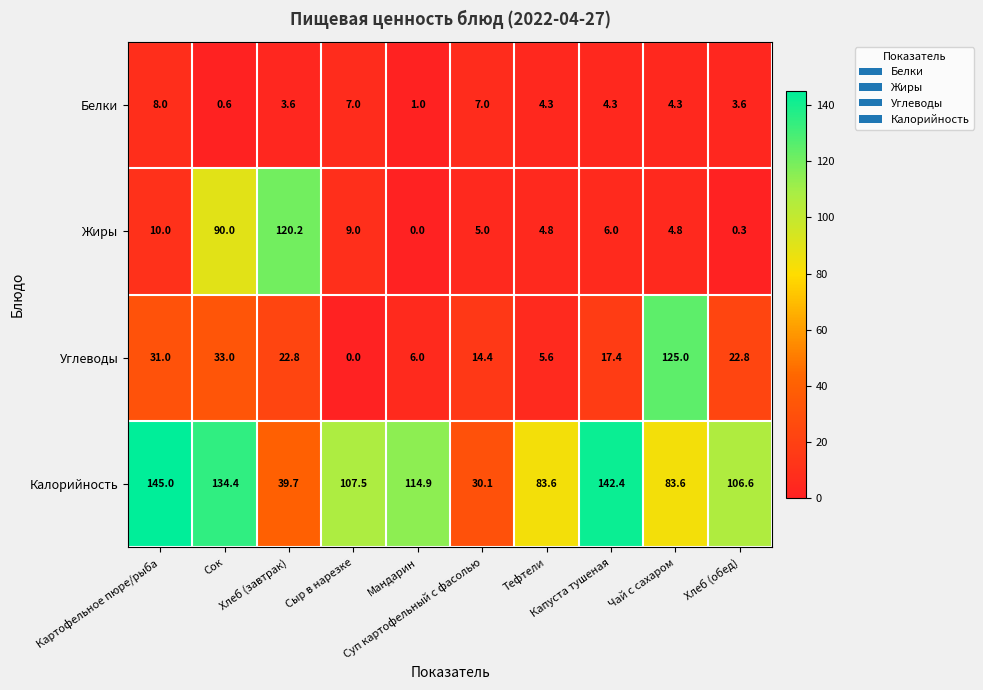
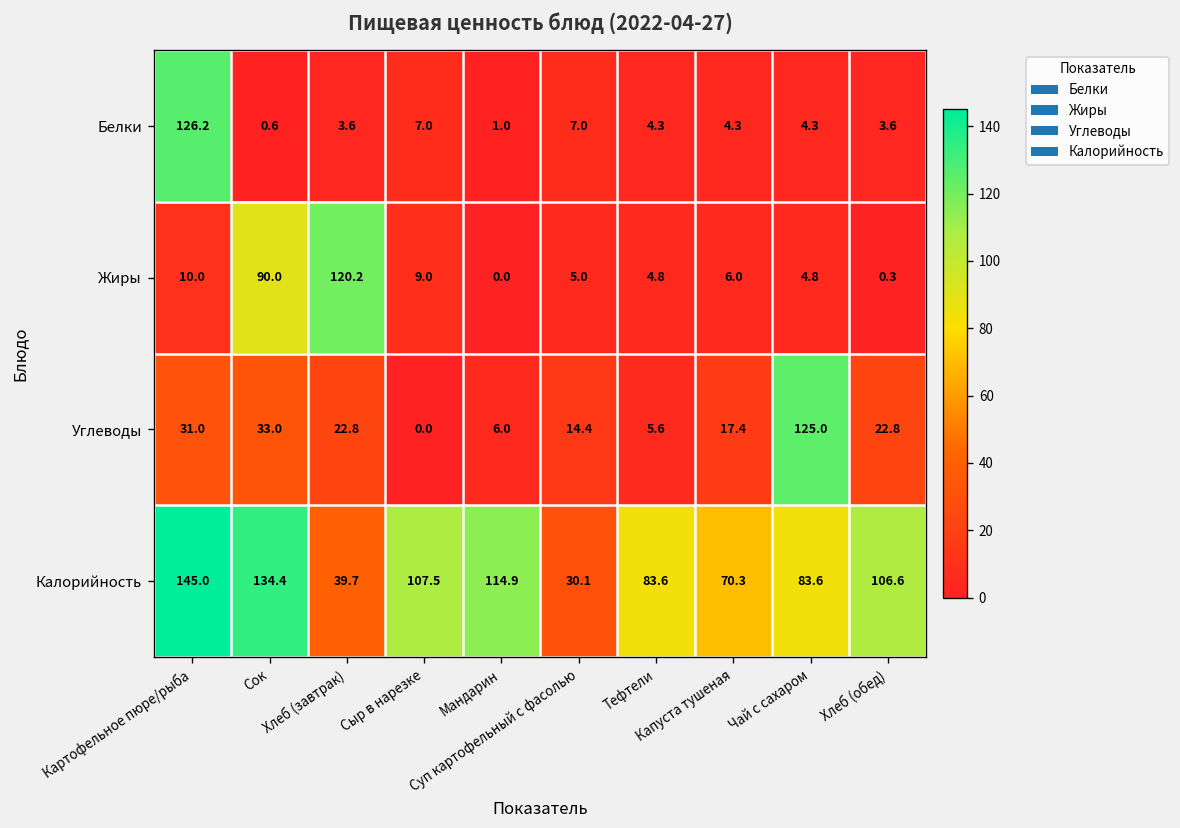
Белки, Картофельное пюре/рыба: 8.0 -> 126.2
Калорийность, Капуста тушеная: 142.4 -> 70.3
